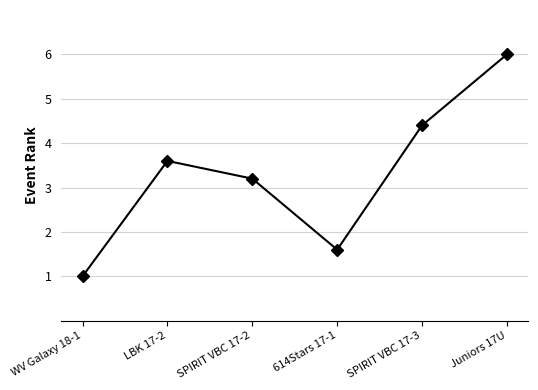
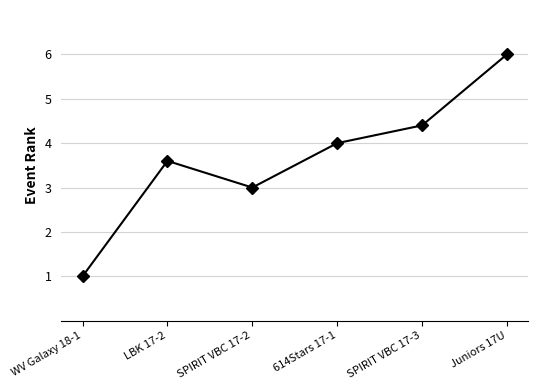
SPIRIT VBC 17-2: 3.2 -> 3.0
614Stars 17-1: 1.6 -> 4.0
